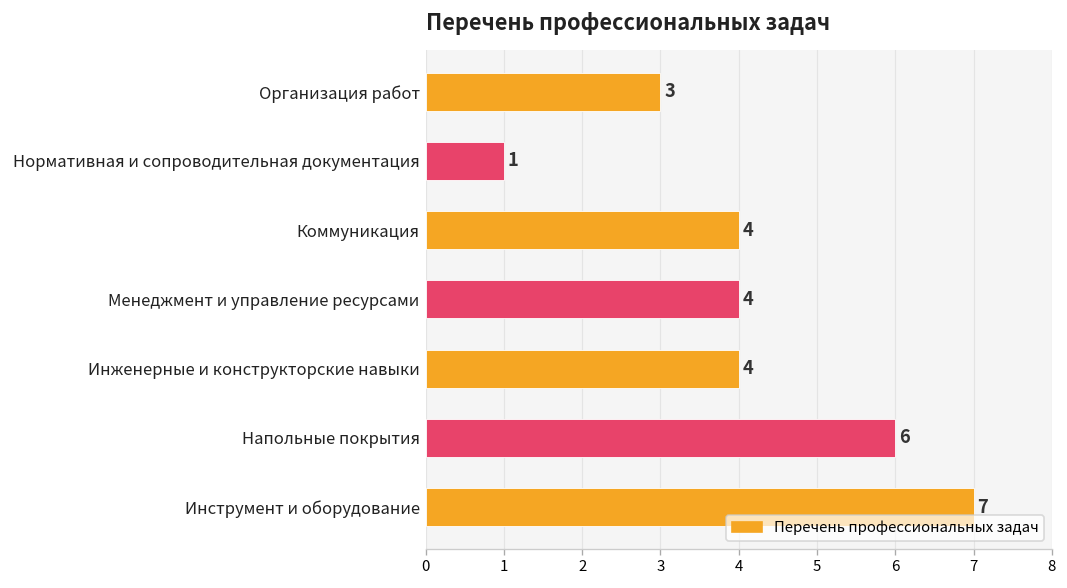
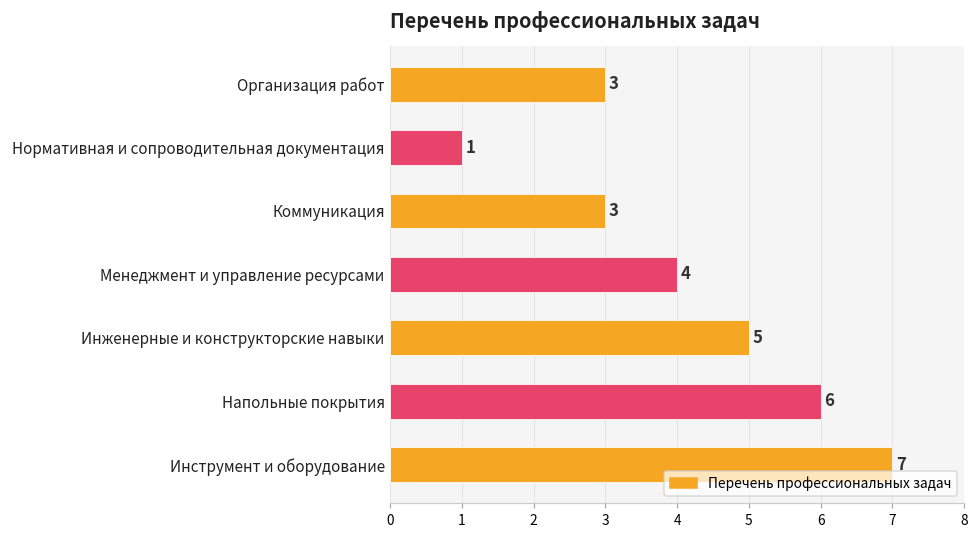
Коммуникация: 4 -> 3
Инженерные и конструкторские навыки: 4 -> 5
